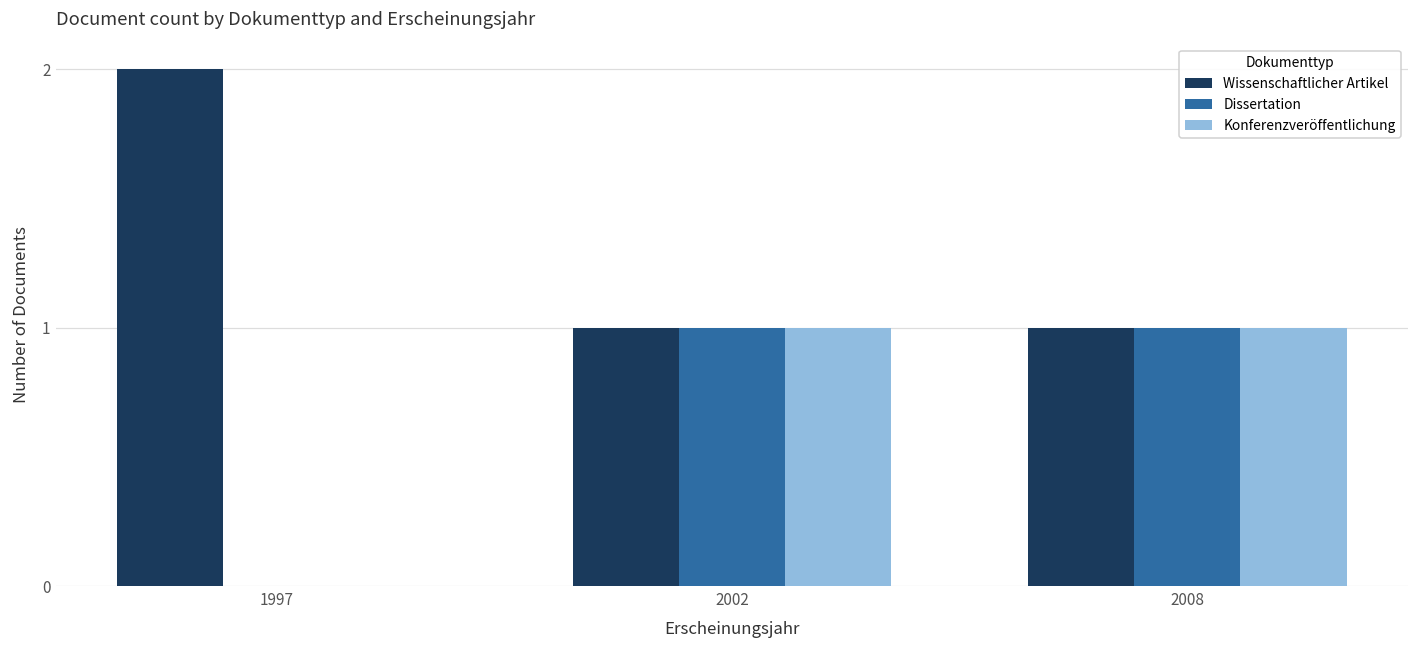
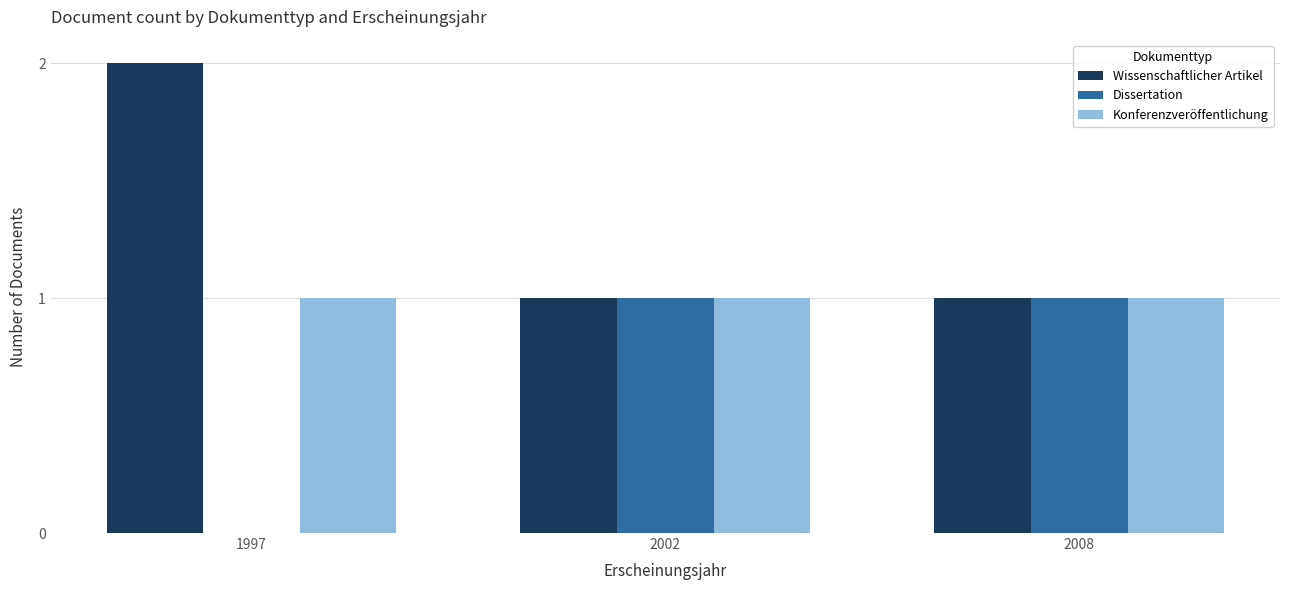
Konferenzveröffentlichung, 1997: 0 -> 1
